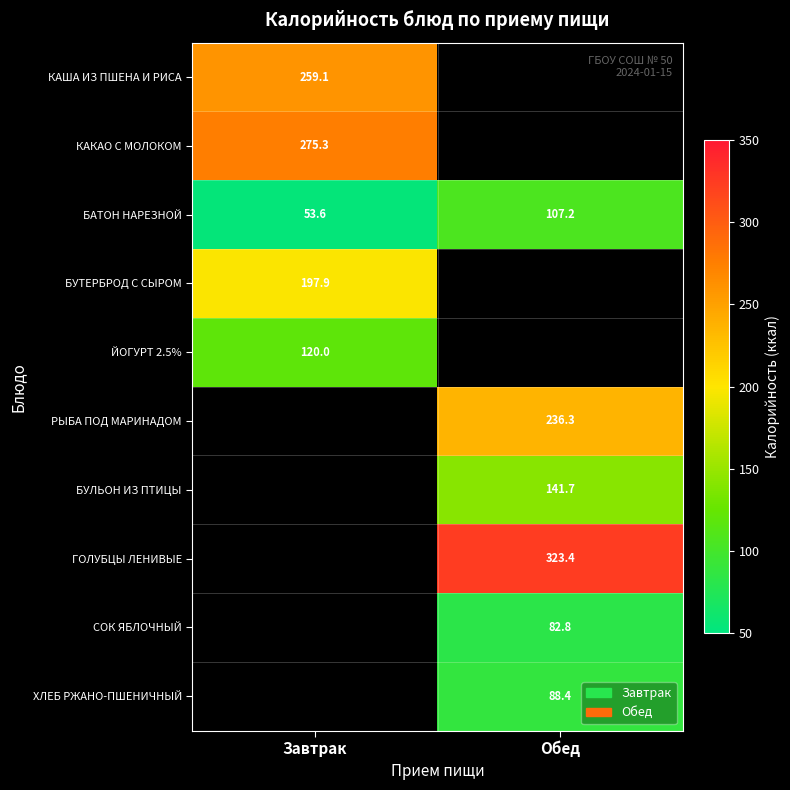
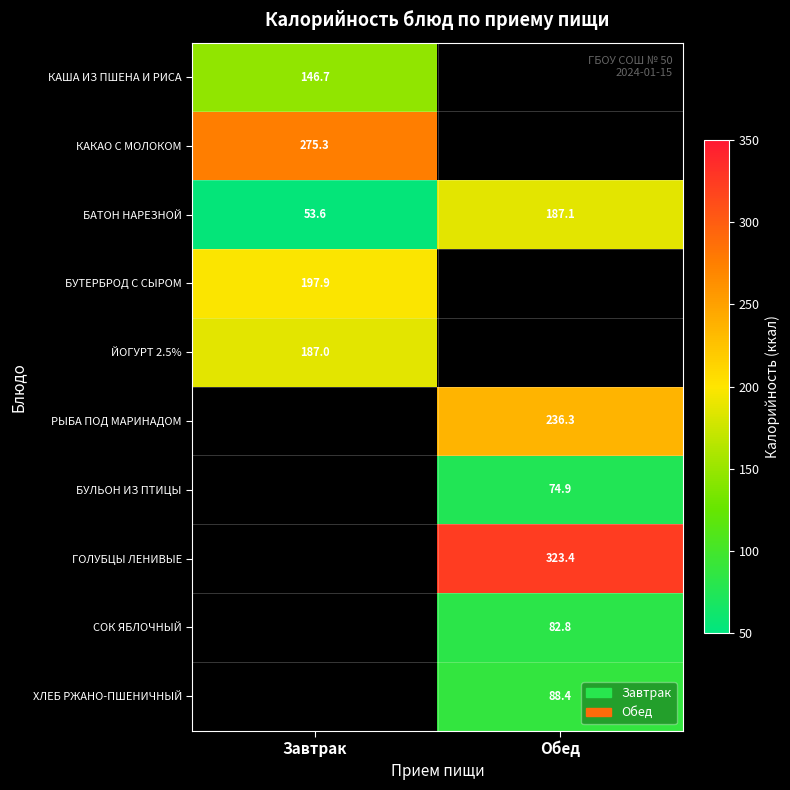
КАША ИЗ ПШЕНА И РИСА, Завтрак: 259.1 -> 146.7
БАТОН НАРЕЗНОЙ, Обед: 107.2 -> 187.1
ЙОГУРТ 2.5%, Завтрак: 120.0 -> 187.0
БУЛЬОН ИЗ ПТИЦЫ, Обед: 141.7 -> 74.9
